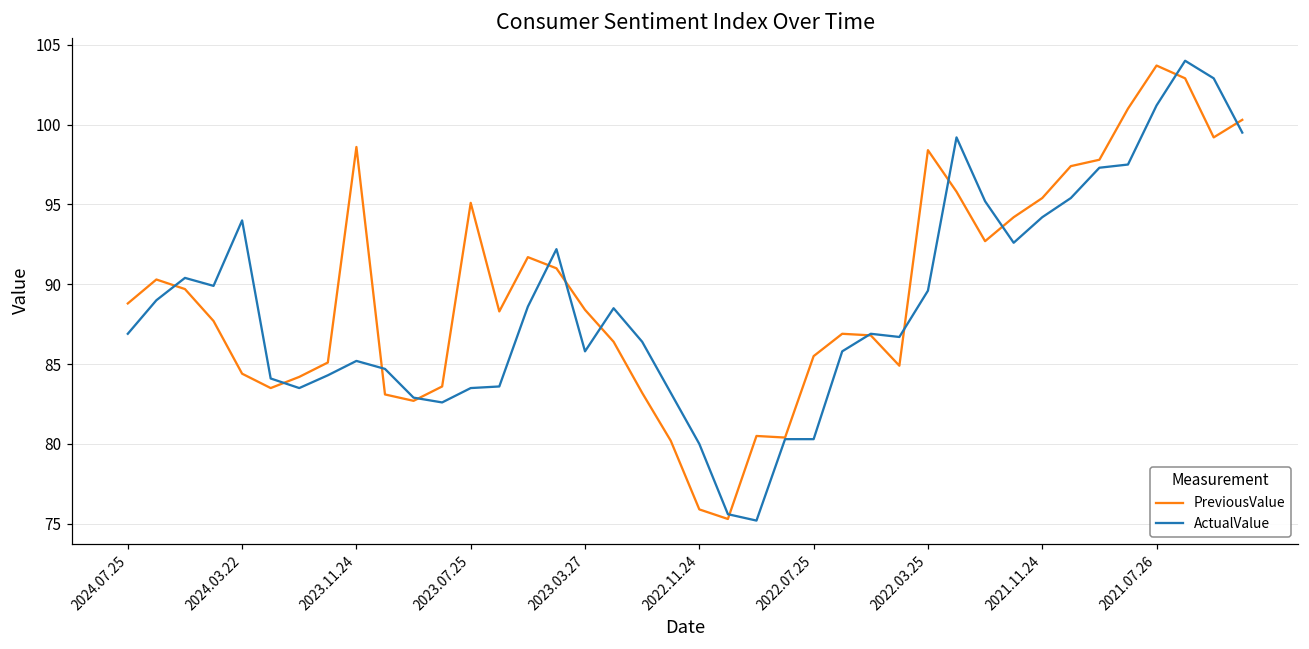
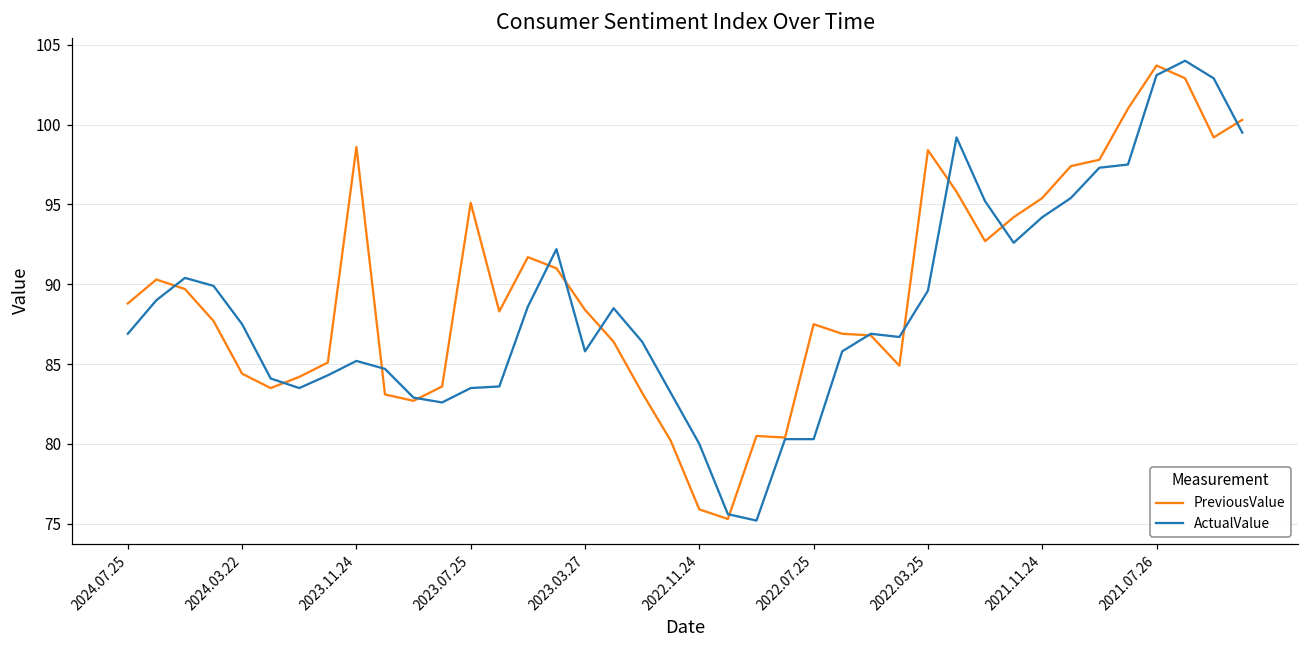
ActualValue, 2024.03.22: 94.0 -> 87.5
PreviousValue, 2022.07.25: 85.5 -> 87.5
ActualValue, 2021.07.26: 101.2 -> 103.1
